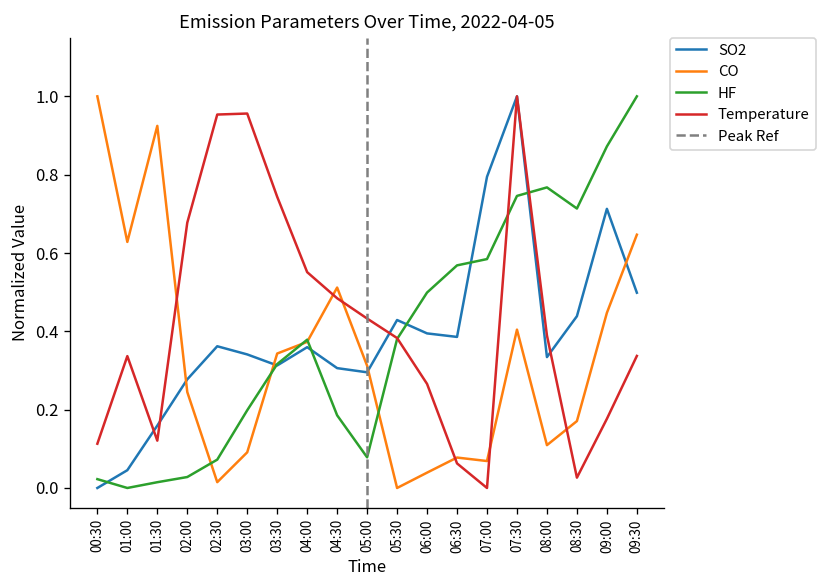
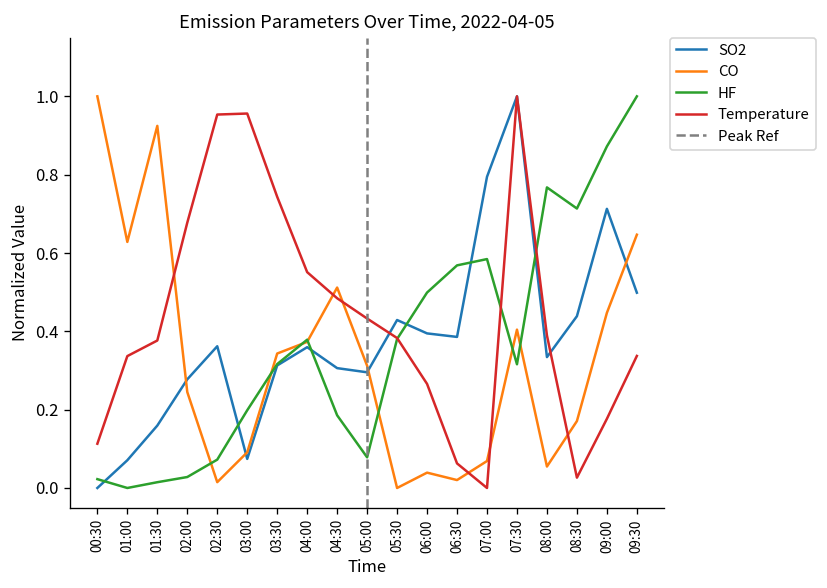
SO2, 01:00: 0.05 -> 0.07
Temperature, 01:30: 0.12 -> 0.38
SO2, 03:00: 0.34 -> 0.07
CO, 06:30: 0.08 -> 0.02
HF, 07:30: 0.75 -> 0.32
CO, 08:00: 0.11 -> 0.05
